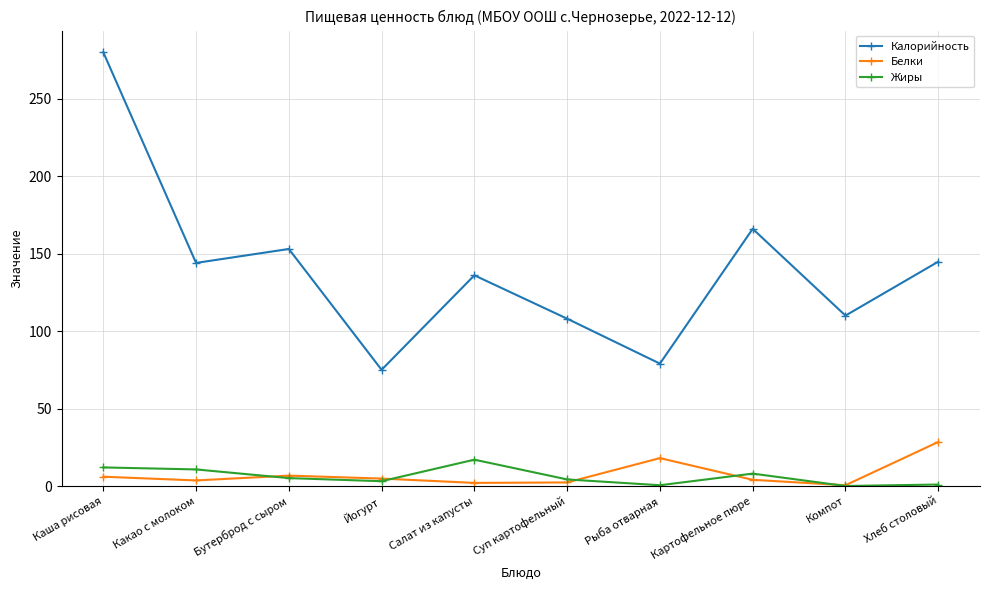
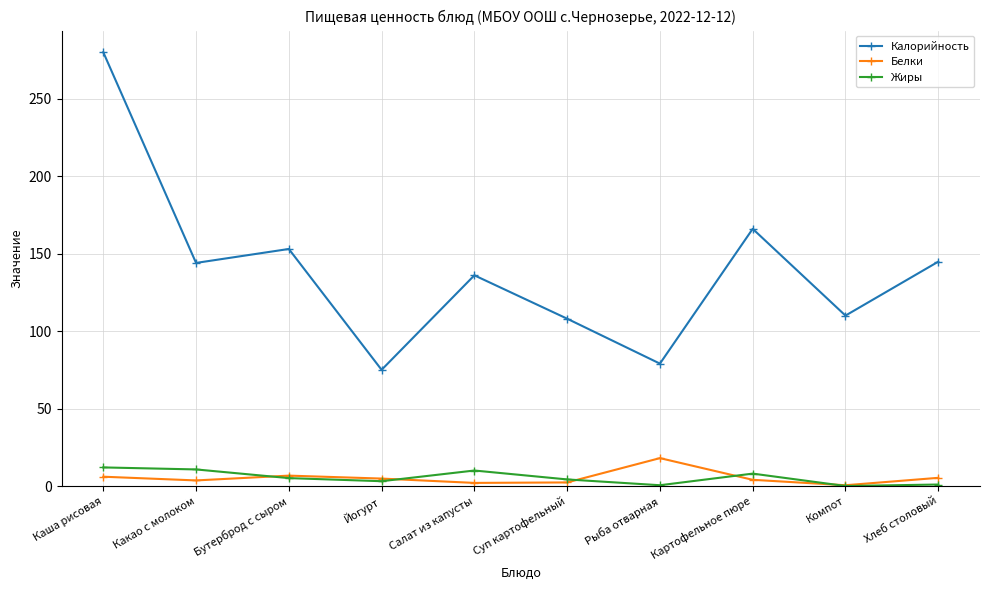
Жиры, Салат из капусты: 17 -> 10
Белки, Хлеб столовый: 28 -> 5
